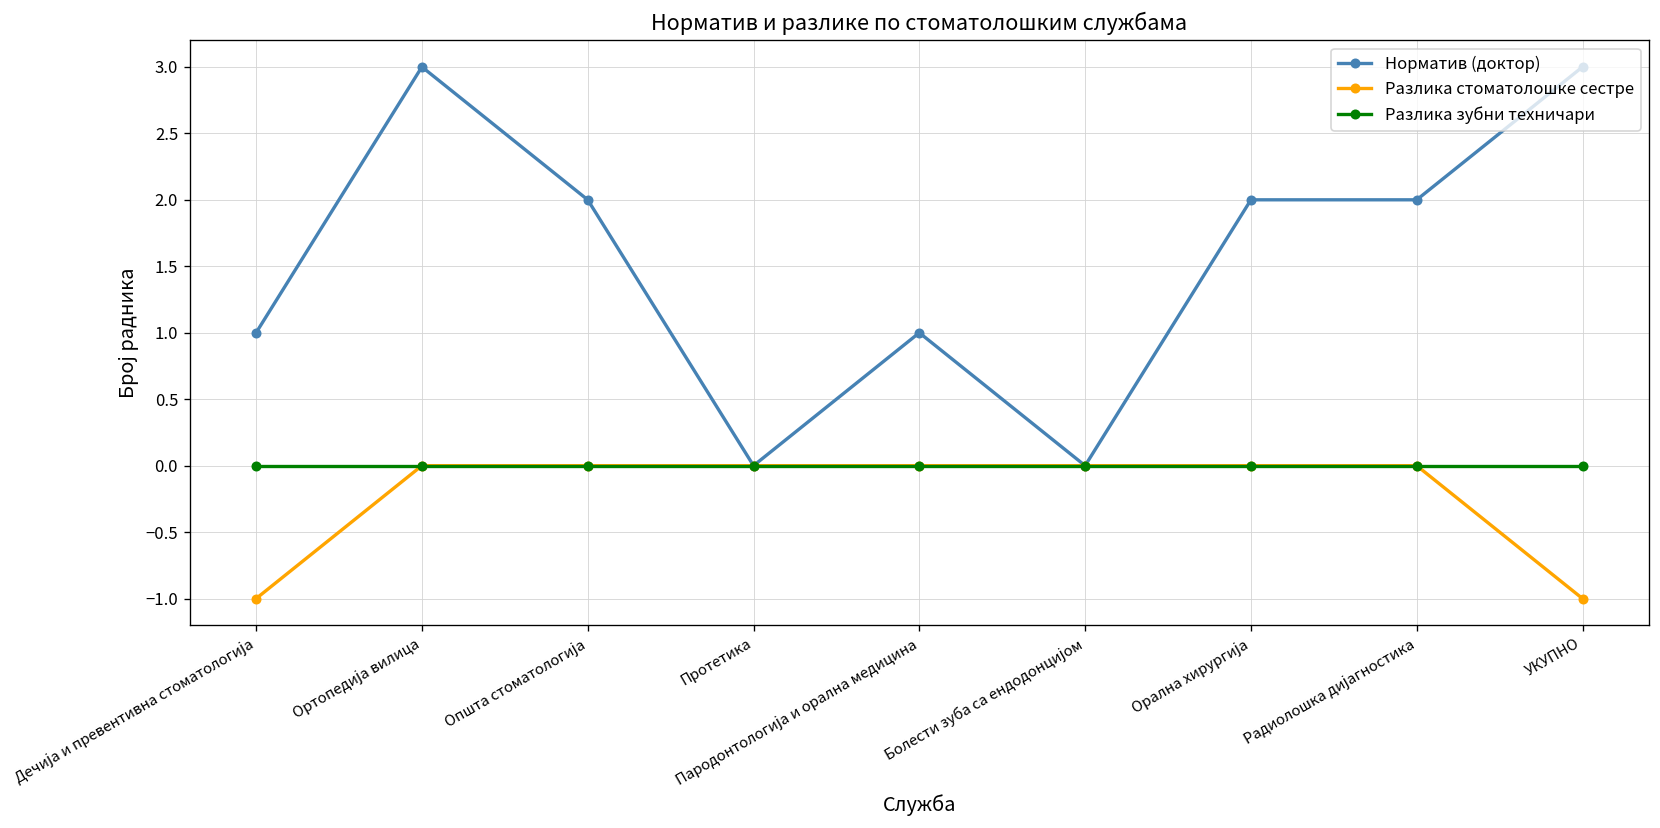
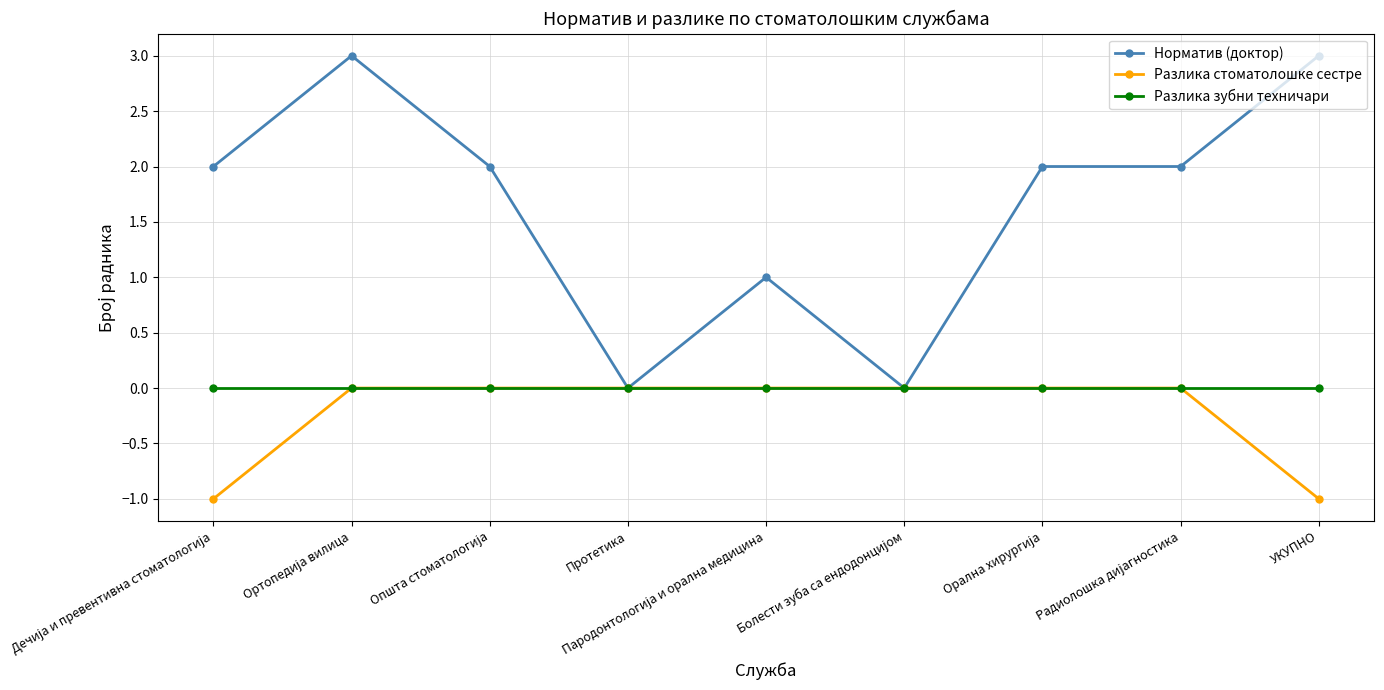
Норматив (доктор), Дечија и превентивна стоматологија: 1 -> 2
